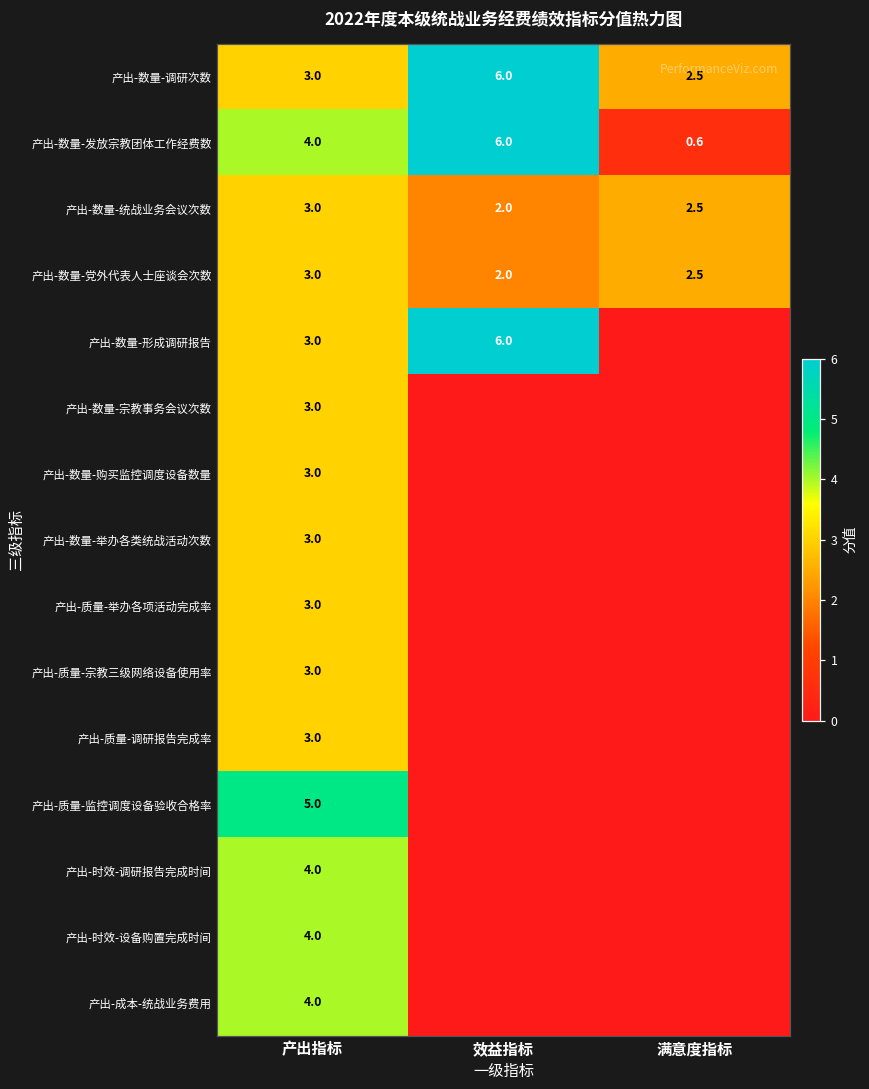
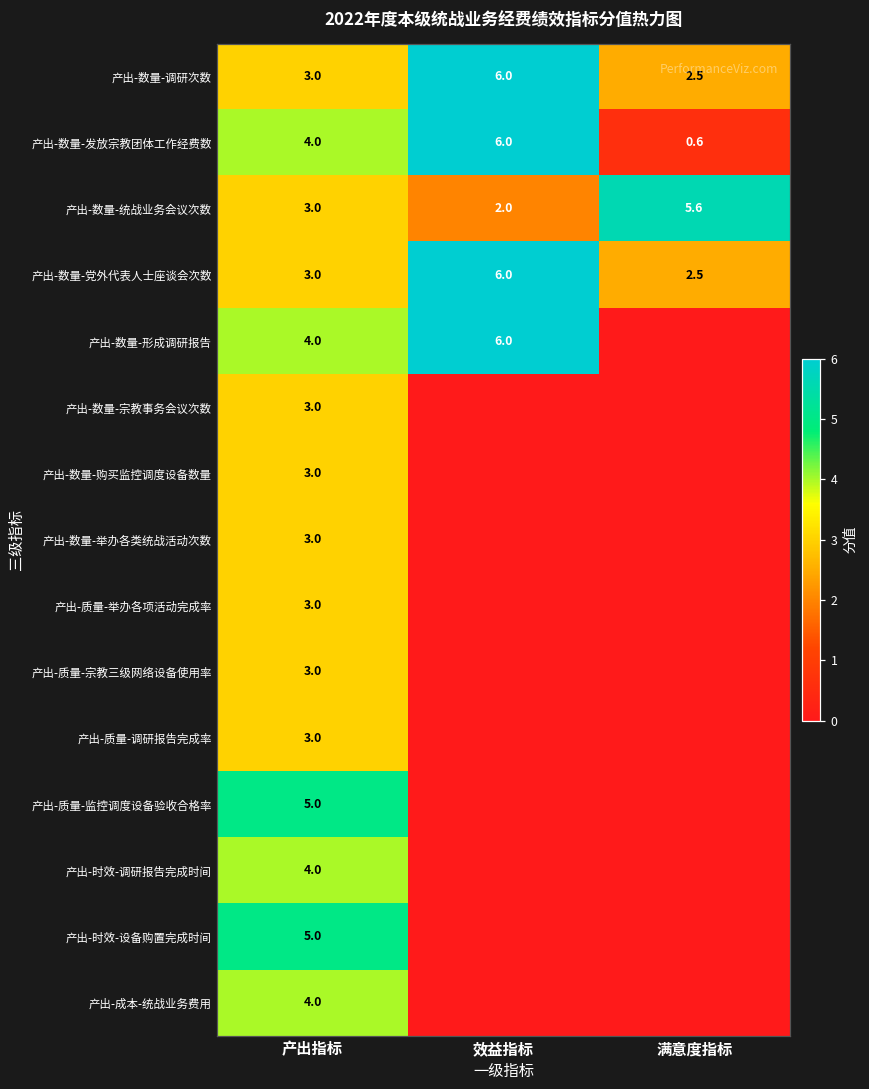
产出-数量-统战业务会议次数, 满意度指标: 2.5 -> 5.6
产出-数量-党外代表人士座谈会次数, 效益指标: 2.0 -> 6.0
产出-数量-形成调研报告, 产出指标: 3.0 -> 4.0
产出-时效-设备购置完成时间, 产出指标: 4.0 -> 5.0
